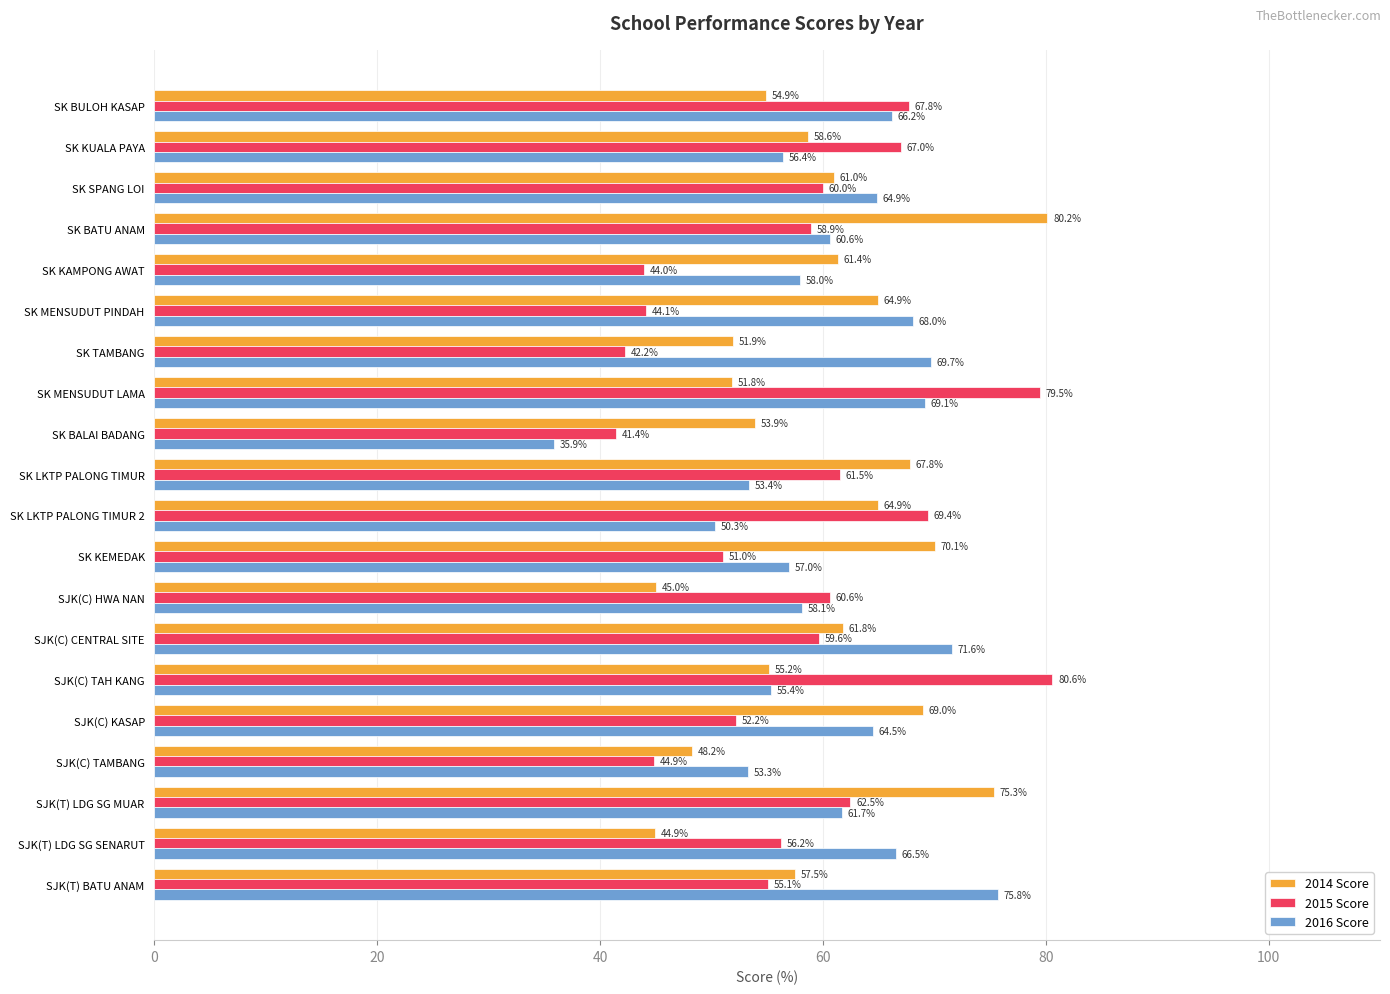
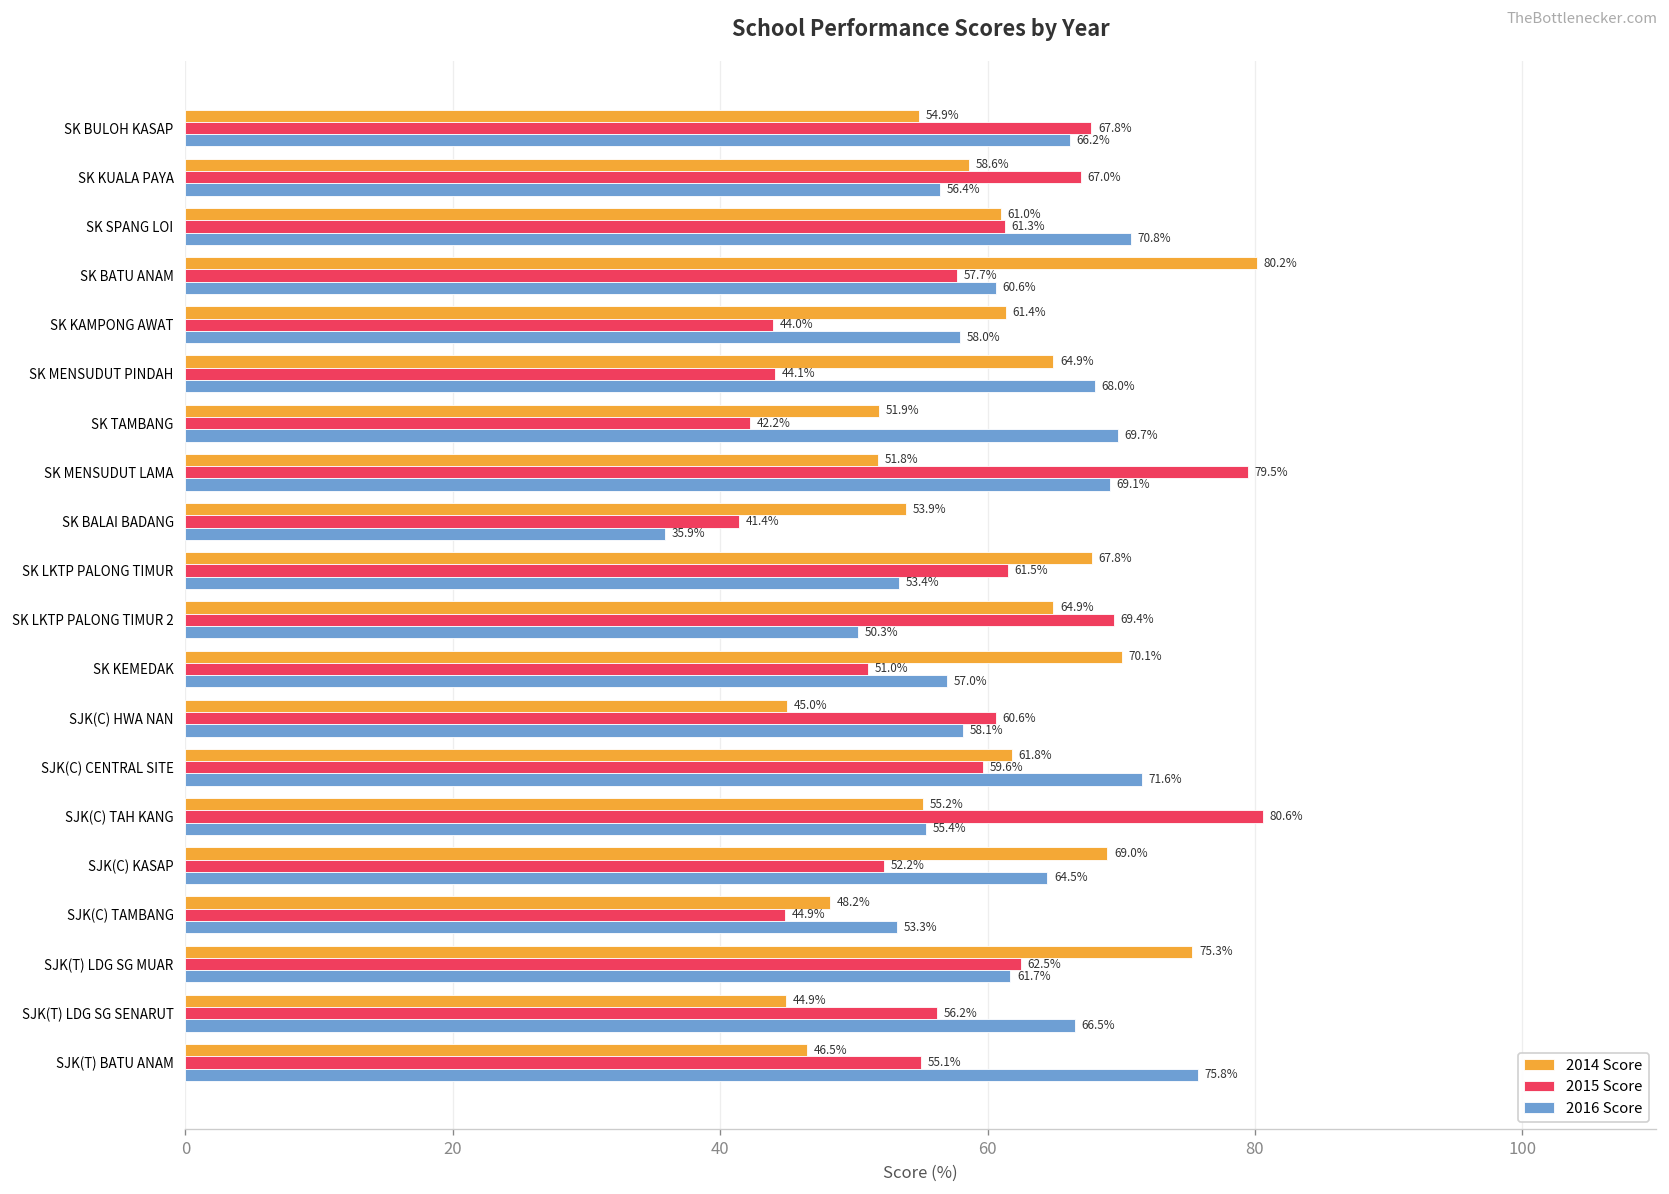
2015 Score, SK SPANG LOI: 60.0% -> 61.3%
2016 Score, SK SPANG LOI: 64.9% -> 70.8%
2015 Score, SK BATU ANAM: 58.9% -> 57.7%
2014 Score, SJK(T) BATU ANAM: 57.5% -> 46.5%
